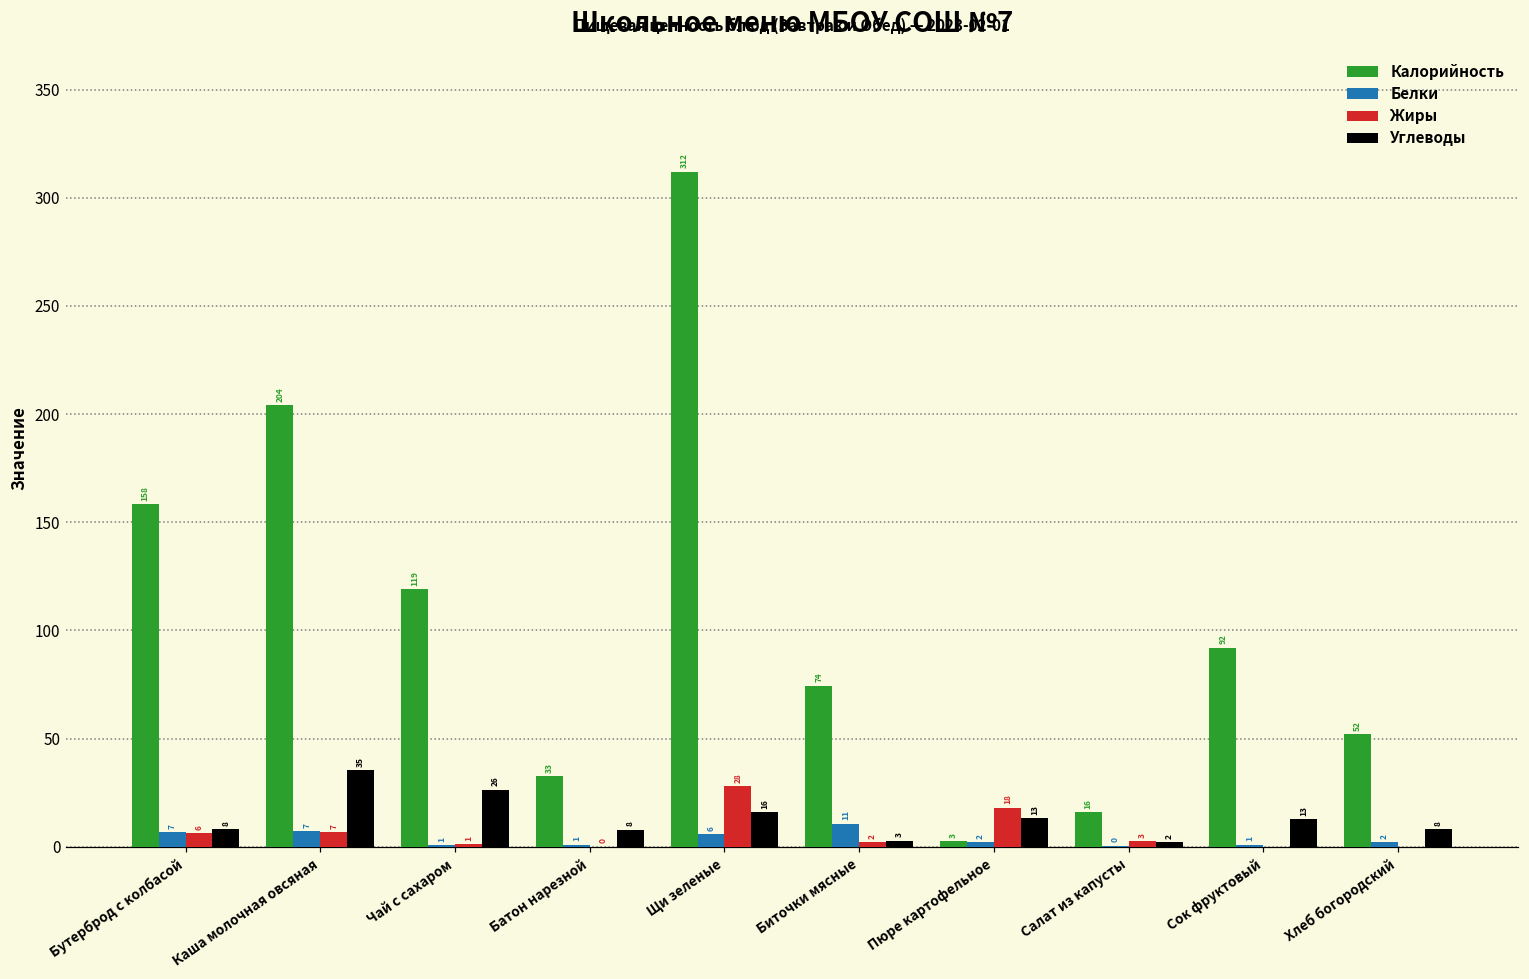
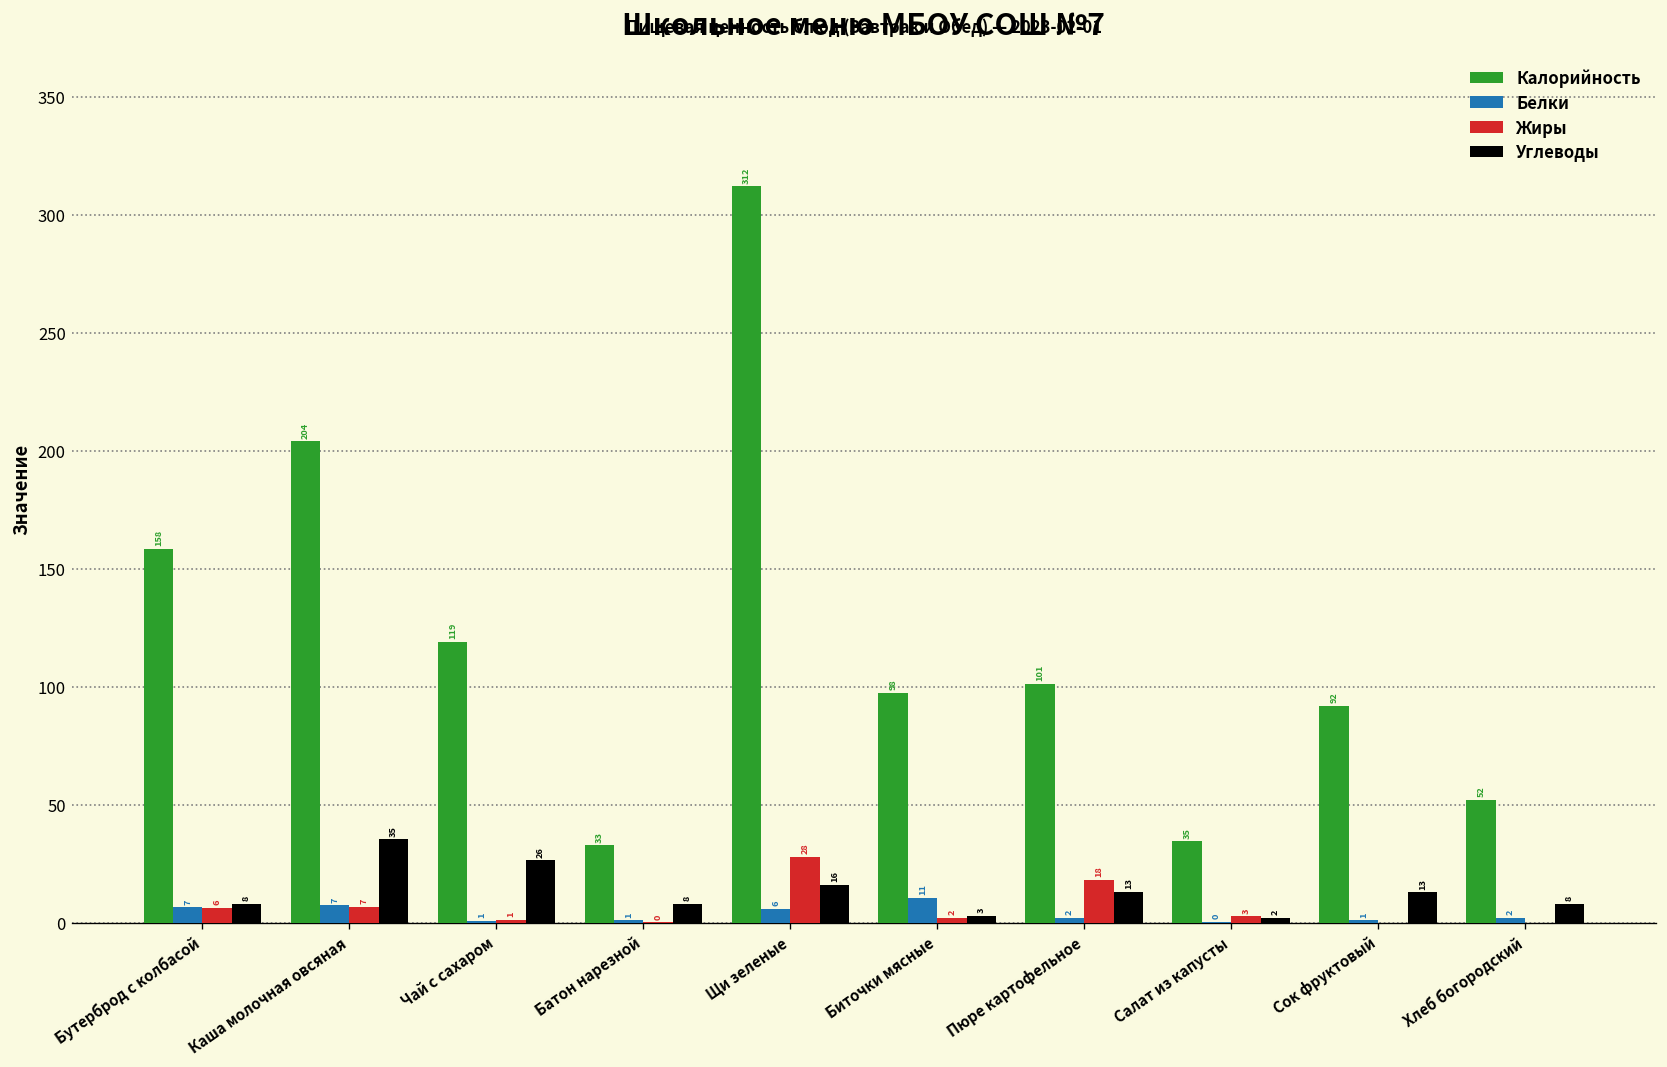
Калорийность, Биточки мясные: 74 -> 98
Калорийность, Пюре картофельное: 3 -> 101
Калорийность, Салат из капусты: 16 -> 35
